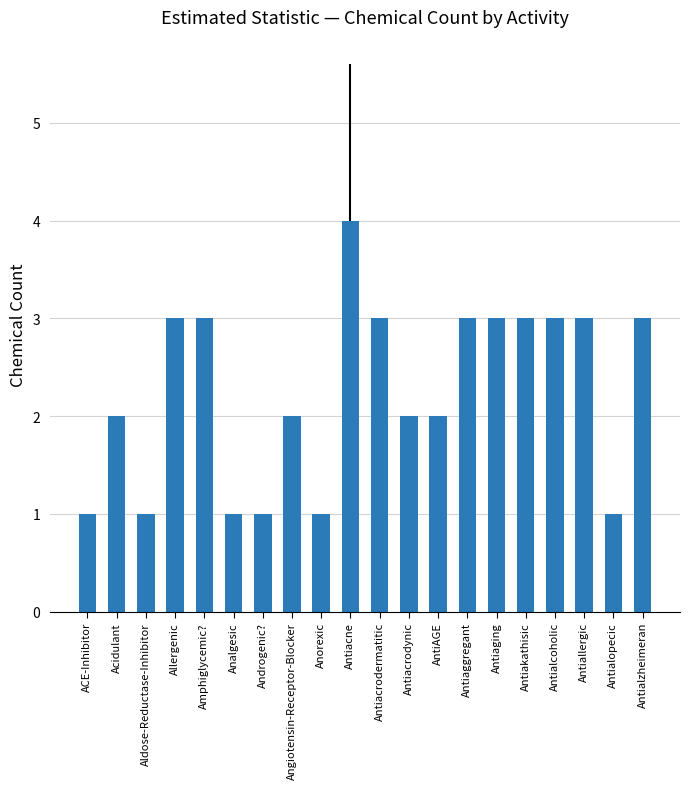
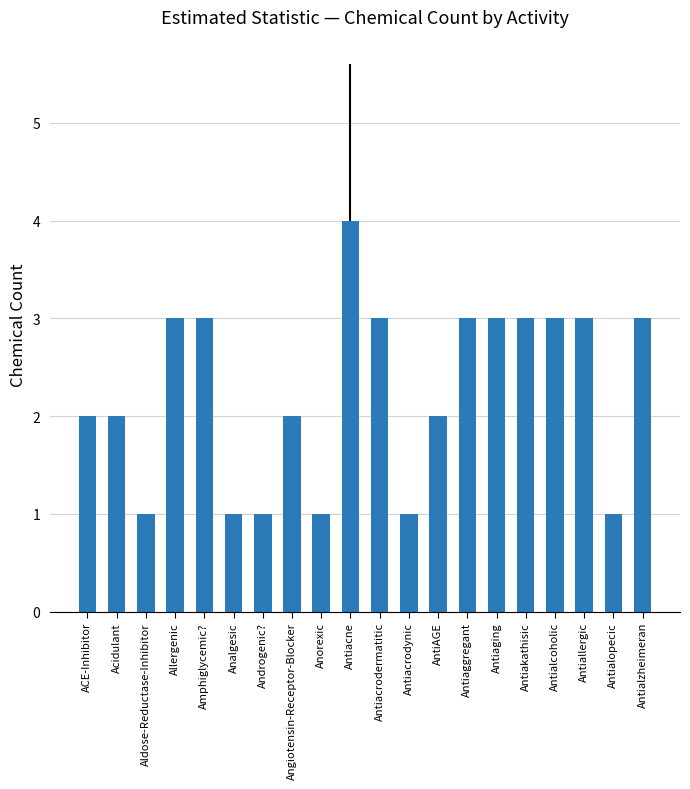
ACE-Inhibitor: 1 -> 2
Antiacrodynic: 2 -> 1
